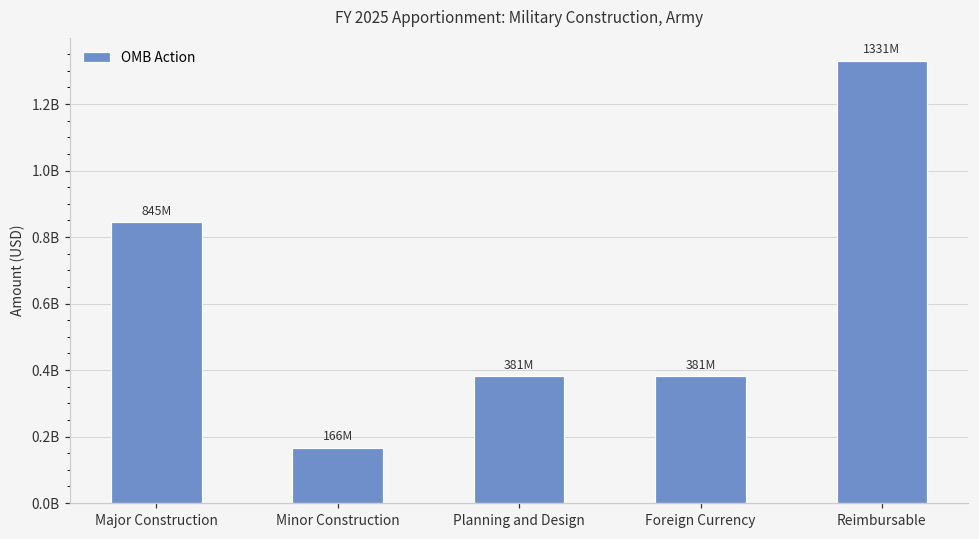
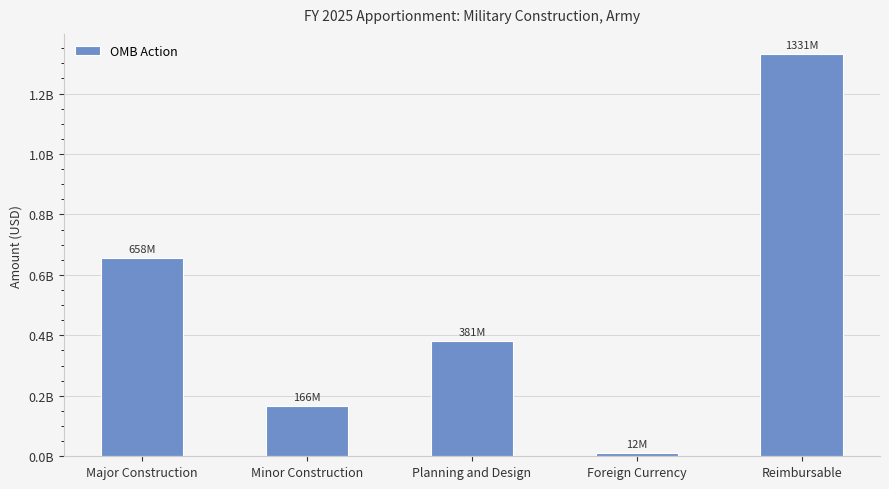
Major Construction: 845M -> 658M
Foreign Currency: 381M -> 12M
